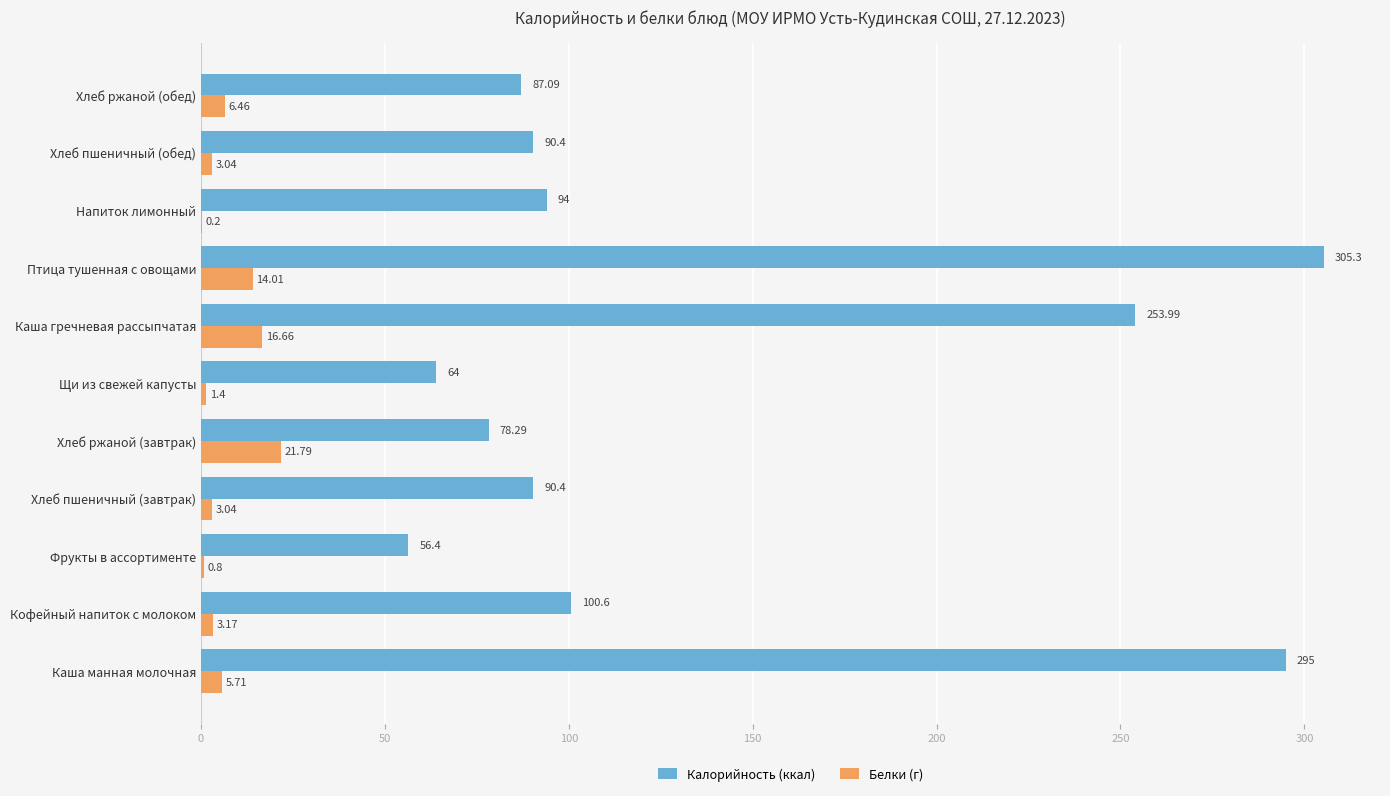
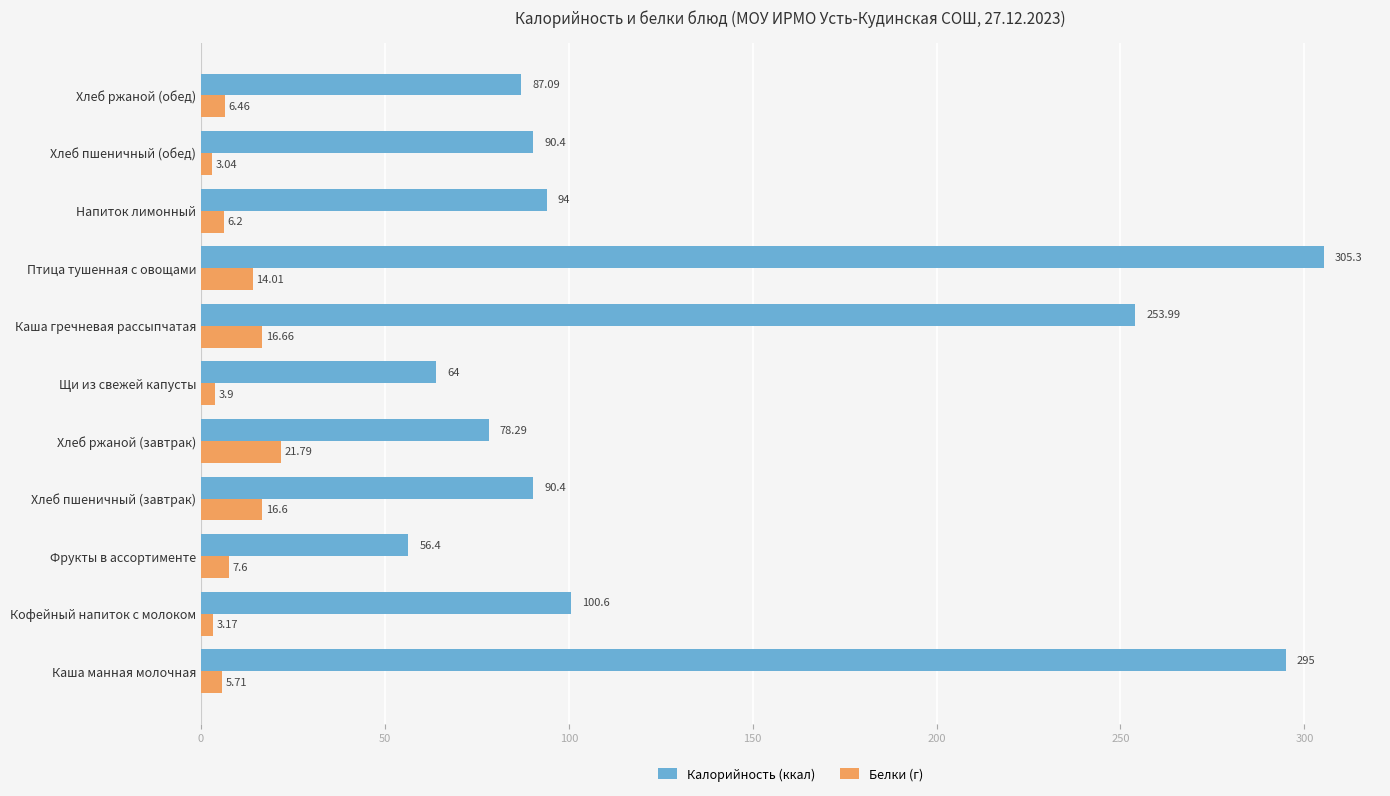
Белки (г), Напиток лимонный: 0.2 -> 6.2
Белки (г), Щи из свежей капусты: 1.4 -> 3.9
Белки (г), Хлеб пшеничный (завтрак): 3.04 -> 16.6
Белки (г), Фрукты в ассортименте: 0.8 -> 7.6
